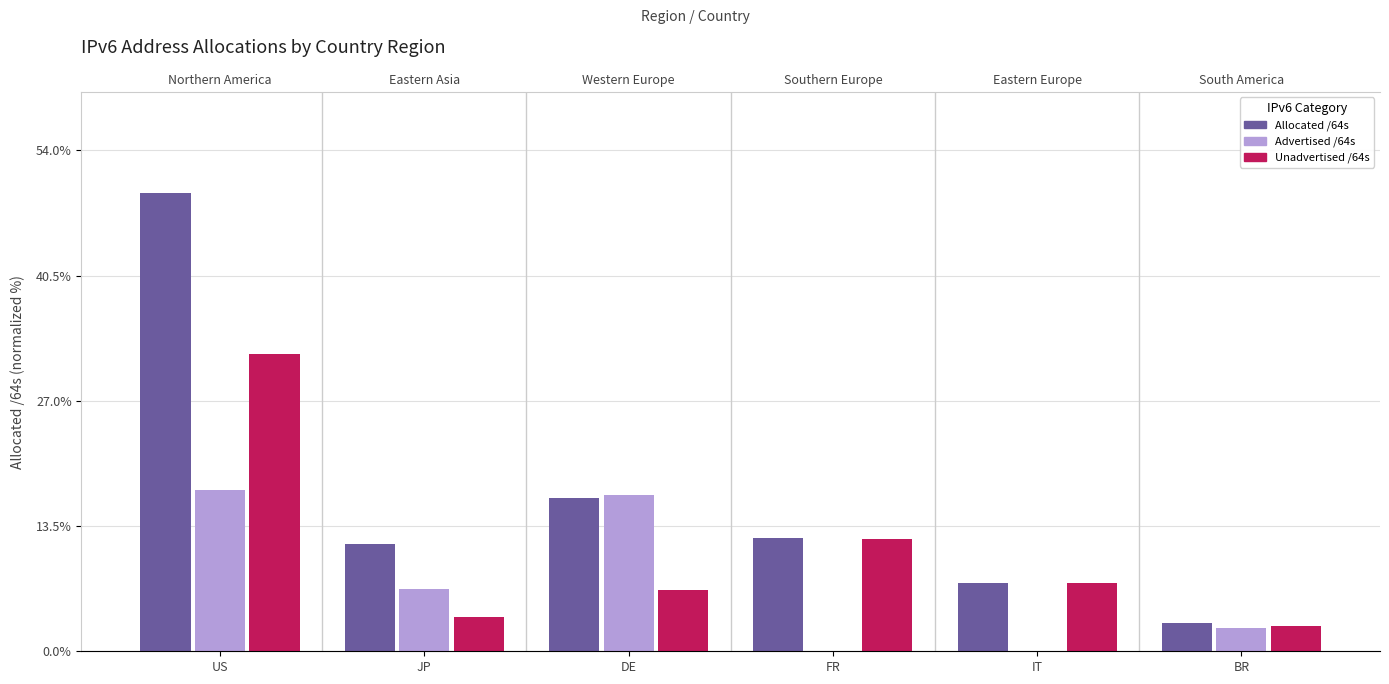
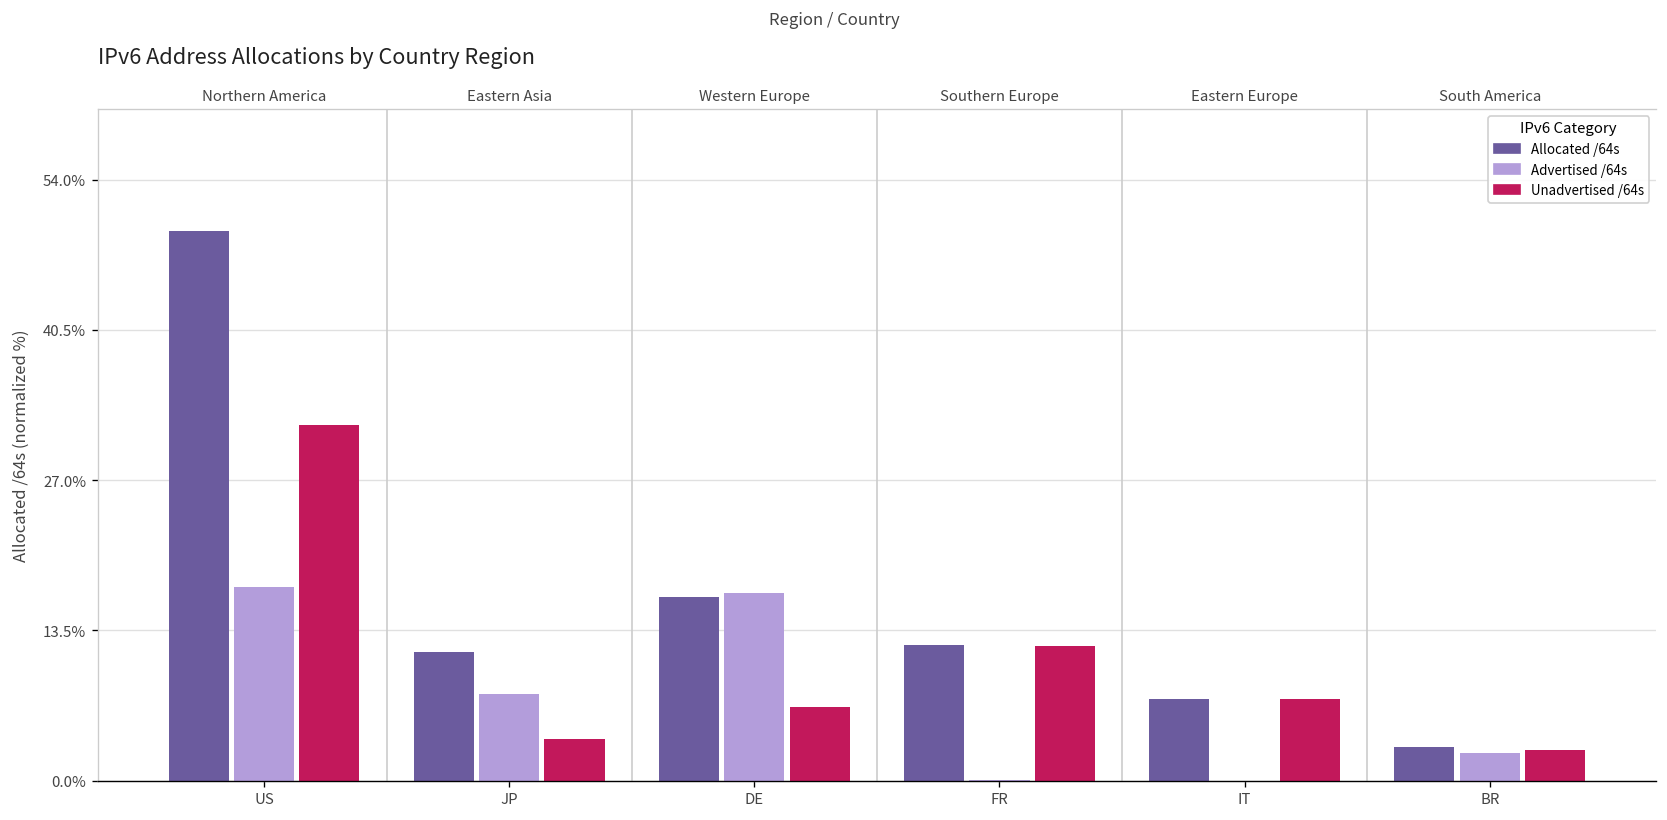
Advertised /64s, JP: 7% -> 8%
